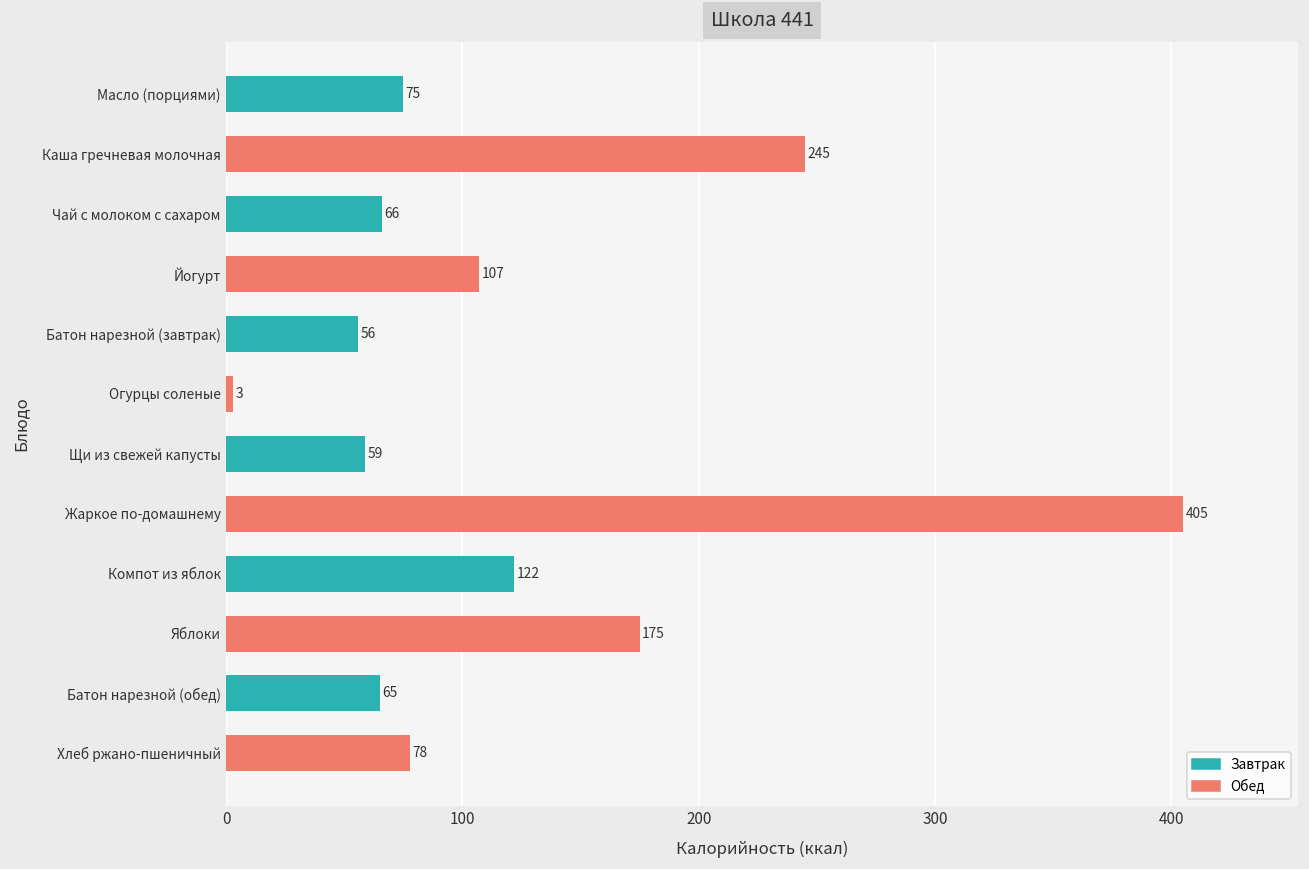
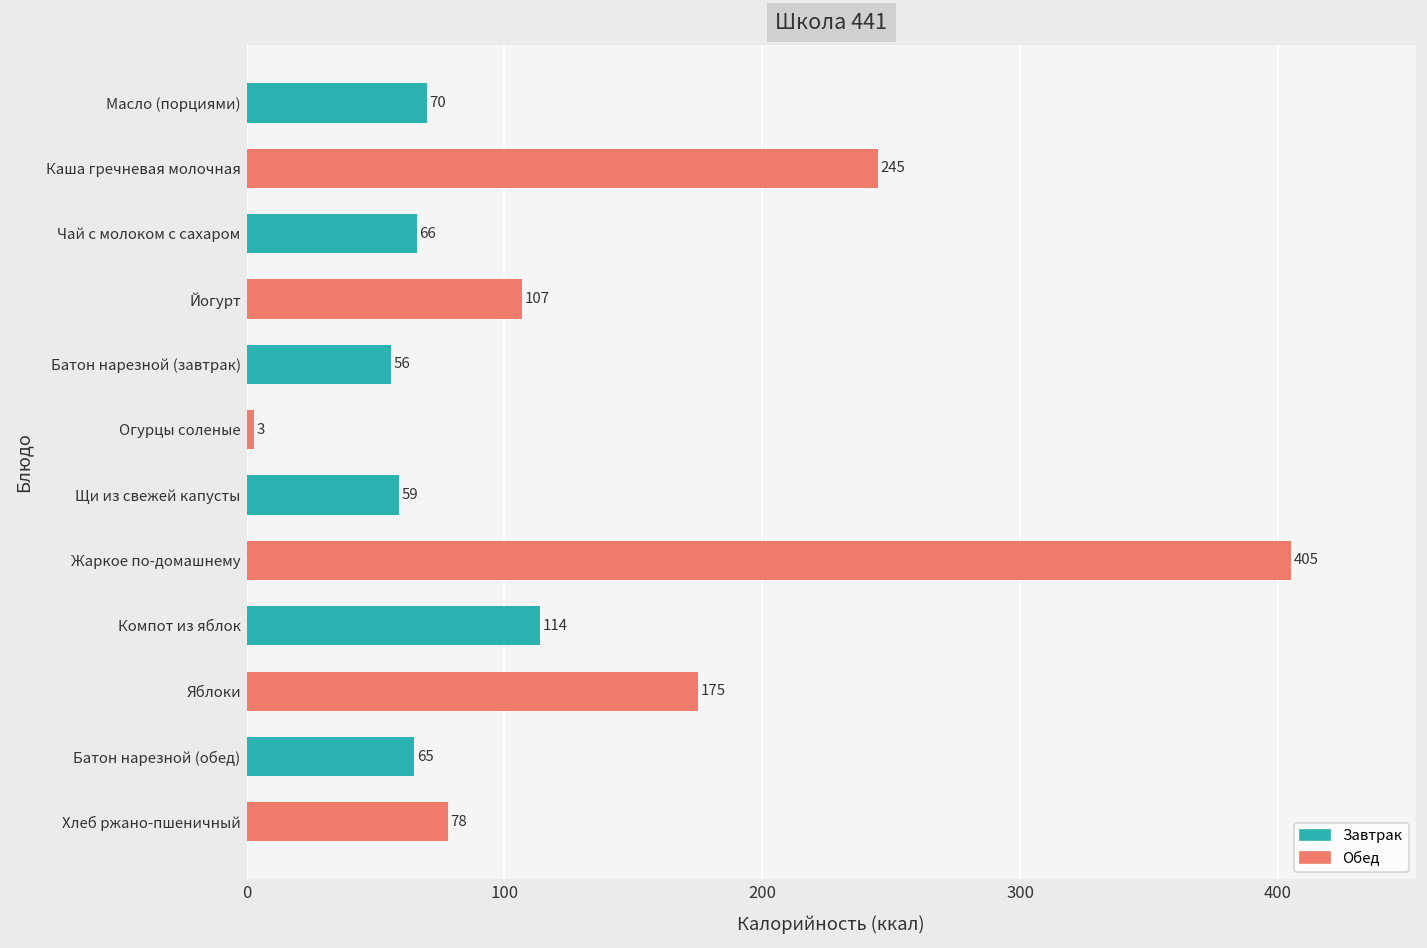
Масло (порциями): 75 -> 70
Компот из яблок: 122 -> 114
